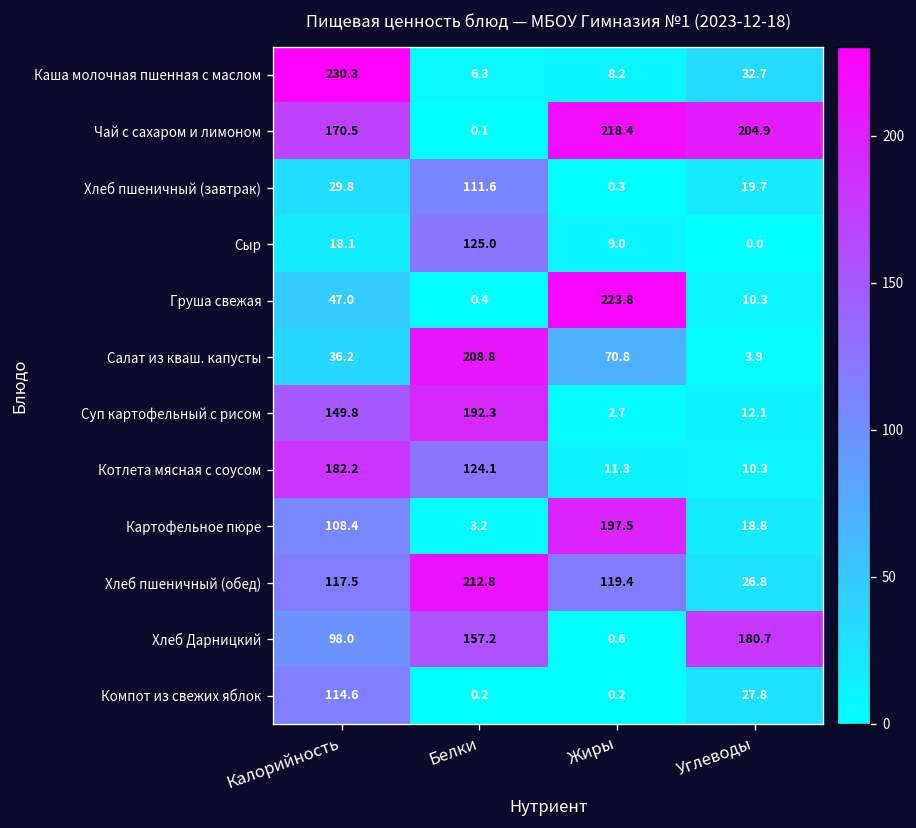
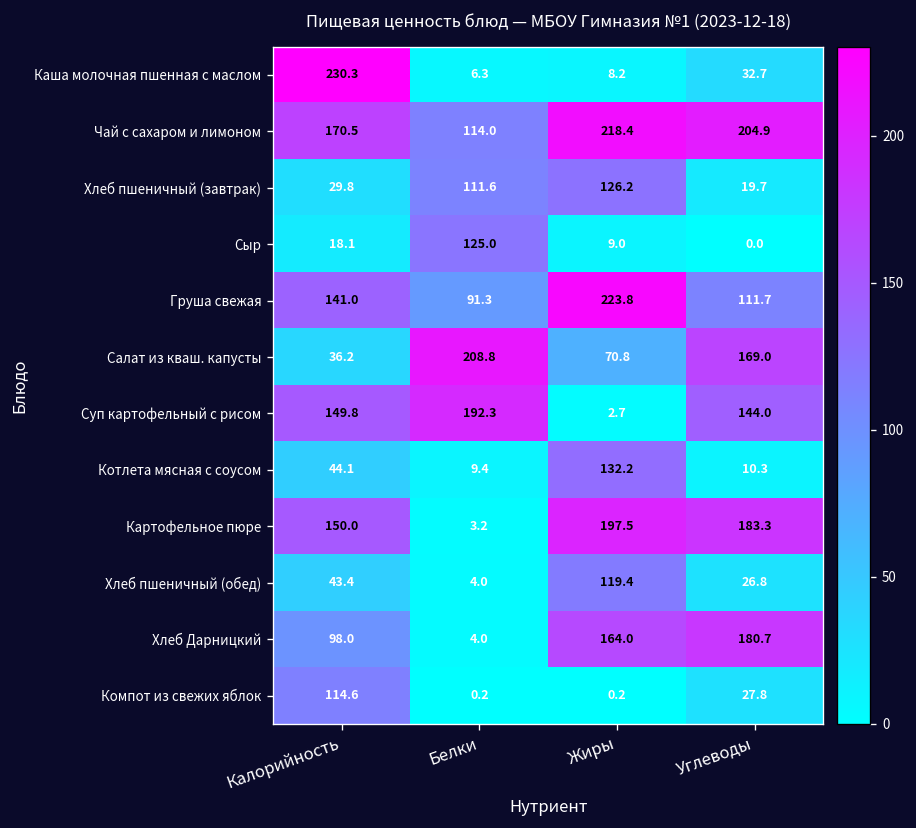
Чай с сахаром и лимоном, Белки: 0.1 -> 114.0
Хлеб пшеничный (завтрак), Жиры: 0.3 -> 126.2
Груша свежая, Калорийность: 47.0 -> 141.0
Груша свежая, Белки: 0.4 -> 91.3
Груша свежая, Углеводы: 10.3 -> 111.7
Салат из кваш. капусты, Углеводы: 3.9 -> 169.0
Суп картофельный с рисом, Углеводы: 12.1 -> 144.0
Котлета мясная с соусом, Калорийность: 182.2 -> 44.1
Котлета мясная с соусом, Белки: 124.1 -> 9.4
Котлета мясная с соусом, Жиры: 11.3 -> 132.2
Картофельное пюре, Калорийность: 108.4 -> 150.0
Картофельное пюре, Углеводы: 18.8 -> 183.3
Хлеб пшеничный (обед), Калорийность: 117.5 -> 43.4
Хлеб пшеничный (обед), Белки: 212.8 -> 4.0
Хлеб Дарницкий, Белки: 157.2 -> 4.0
Хлеб Дарницкий, Жиры: 0.6 -> 164.0
